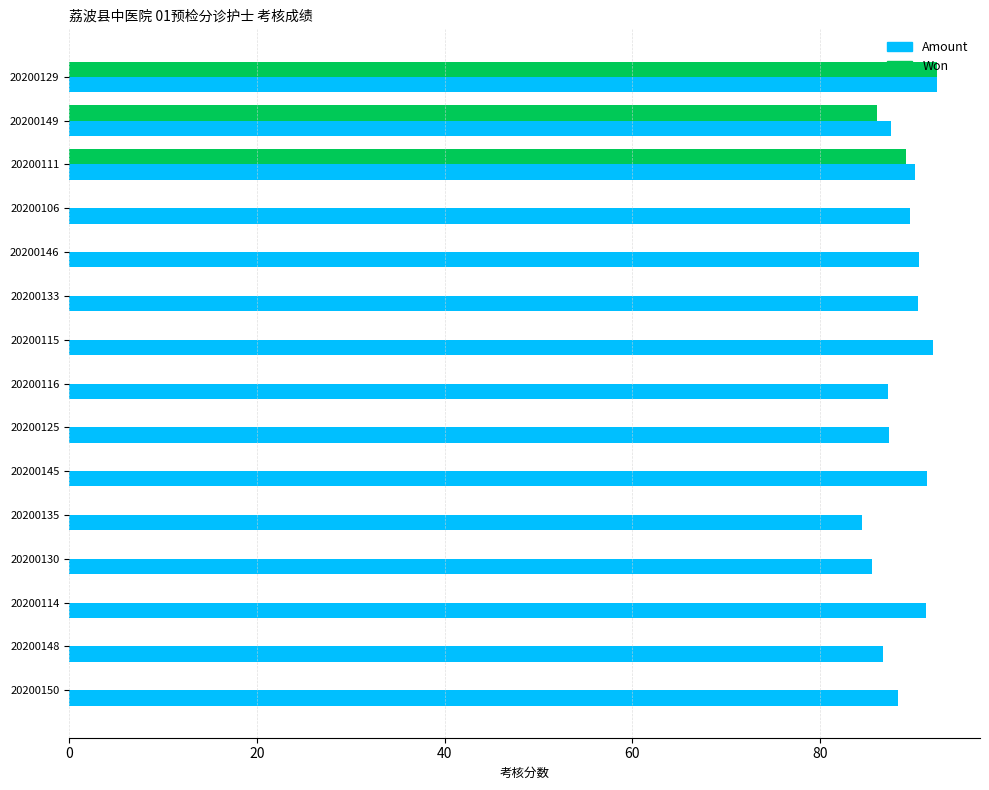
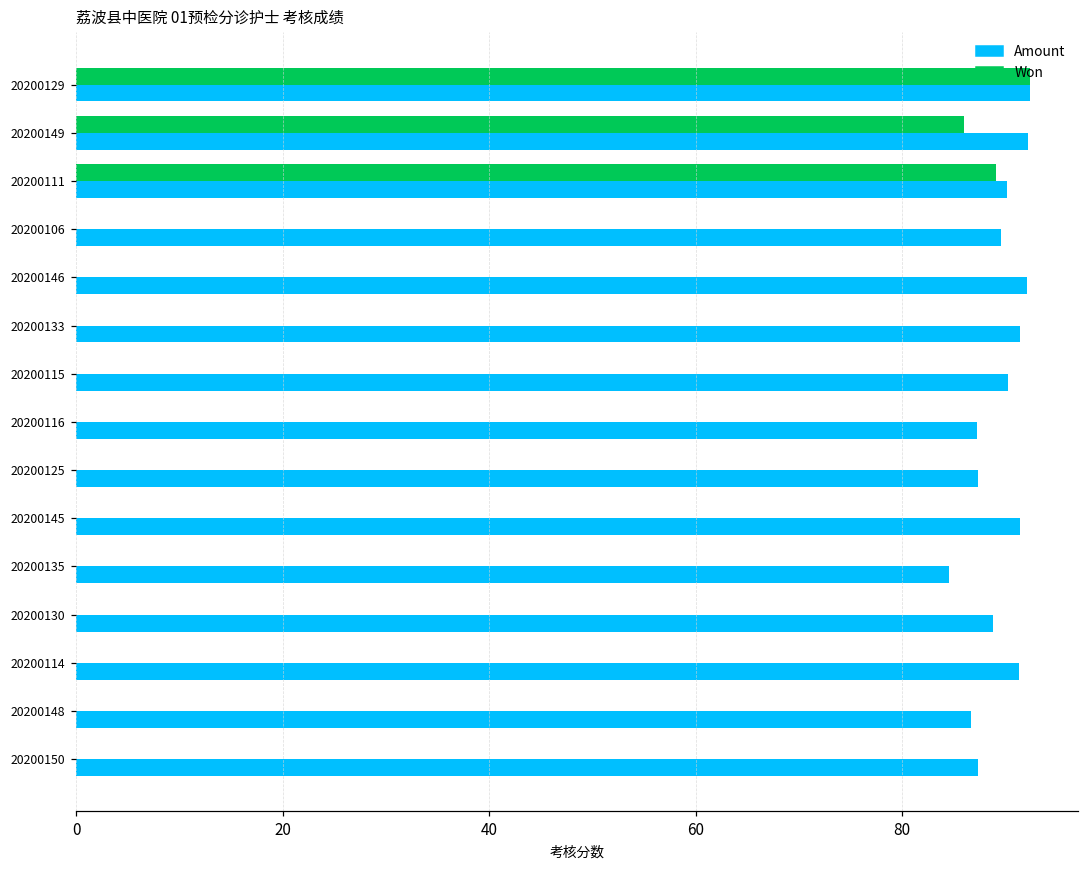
Amount, 20200149: 88 -> 92
Amount, 20200146: 91 -> 92
Amount, 20200133: 90 -> 91
Amount, 20200115: 92 -> 90
Amount, 20200130: 86 -> 89
Amount, 20200150: 88 -> 87
